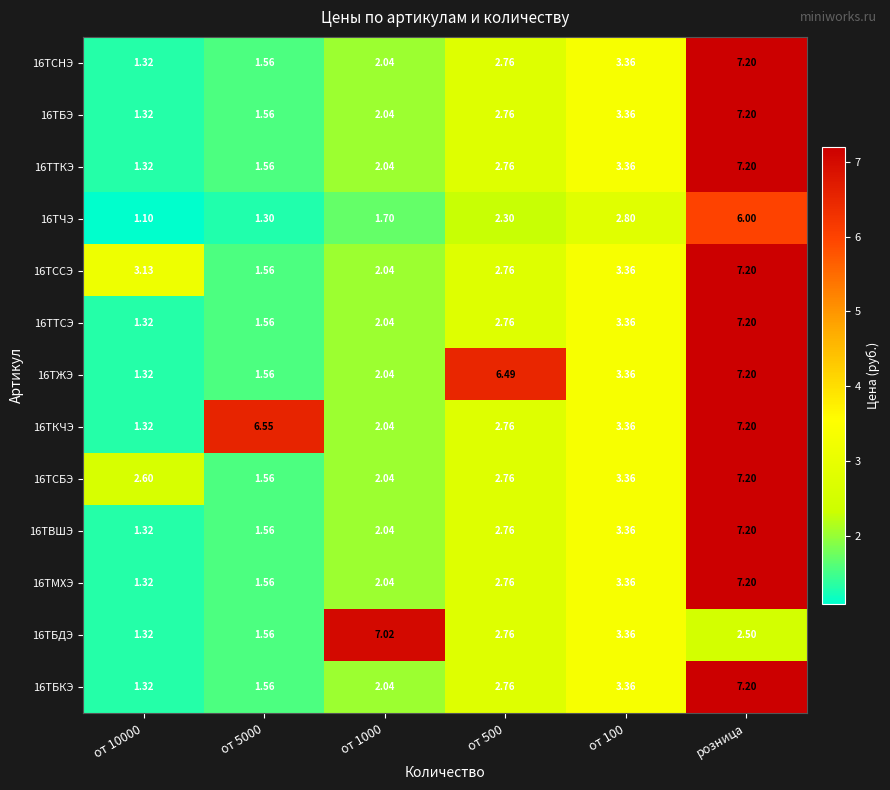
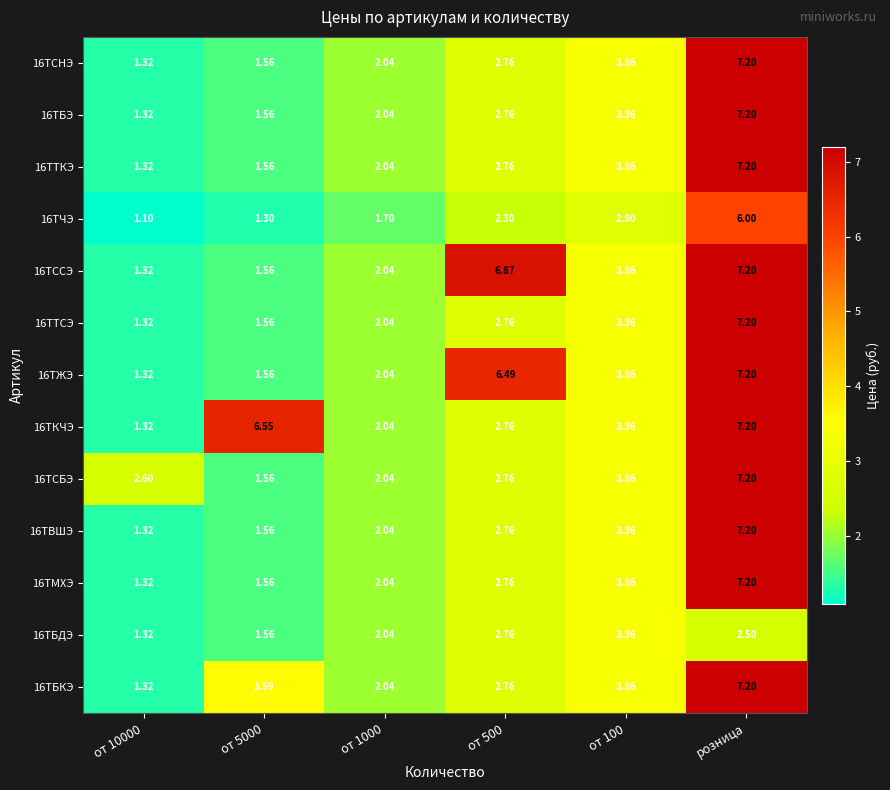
16ТССЭ, от 10000: 3.13 -> 1.32
16ТССЭ, от 500: 2.76 -> 6.87
16ТБДЭ, от 1000: 7.02 -> 2.04
16ТБКЭ, от 5000: 1.56 -> 3.59
